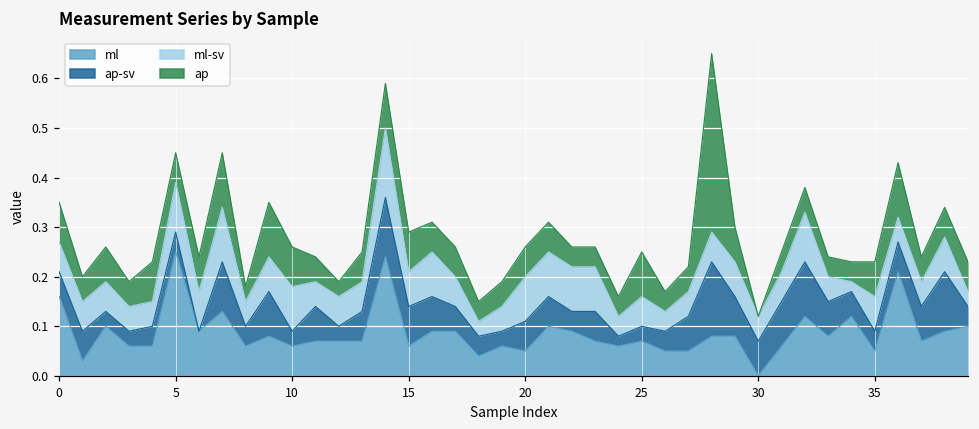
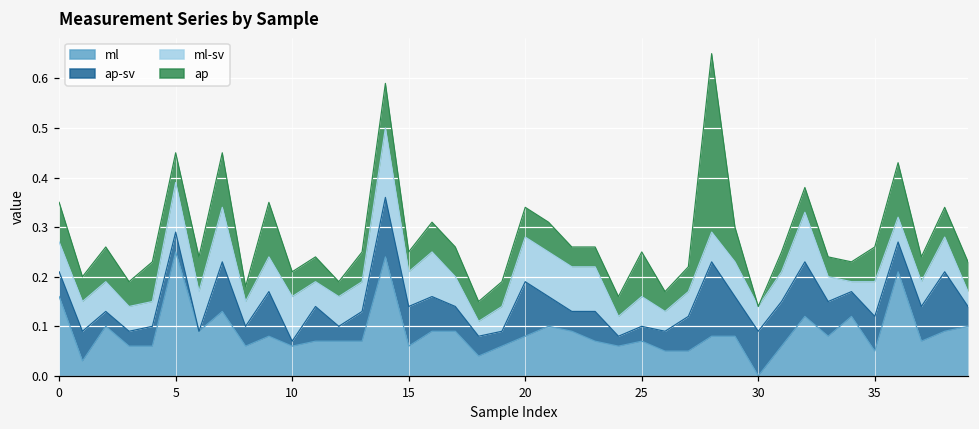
ap-sv, 10: 0.03 -> 0.01
ap, 10: 0.08 -> 0.05
ap, 15: 0.08 -> 0.04
ml, 20: 0.05 -> 0.08
ap-sv, 20: 0.06 -> 0.11
ap-sv, 30: 0.07 -> 0.09
ap-sv, 35: 0.04 -> 0.07
